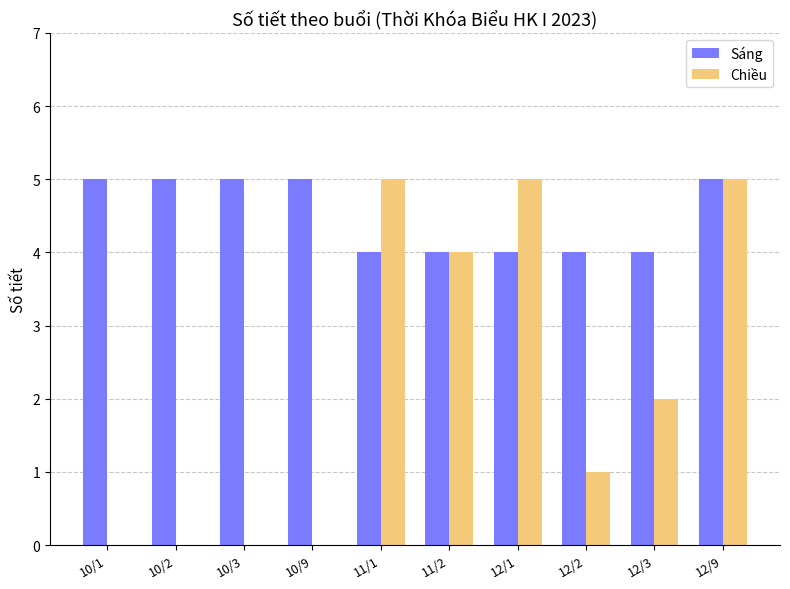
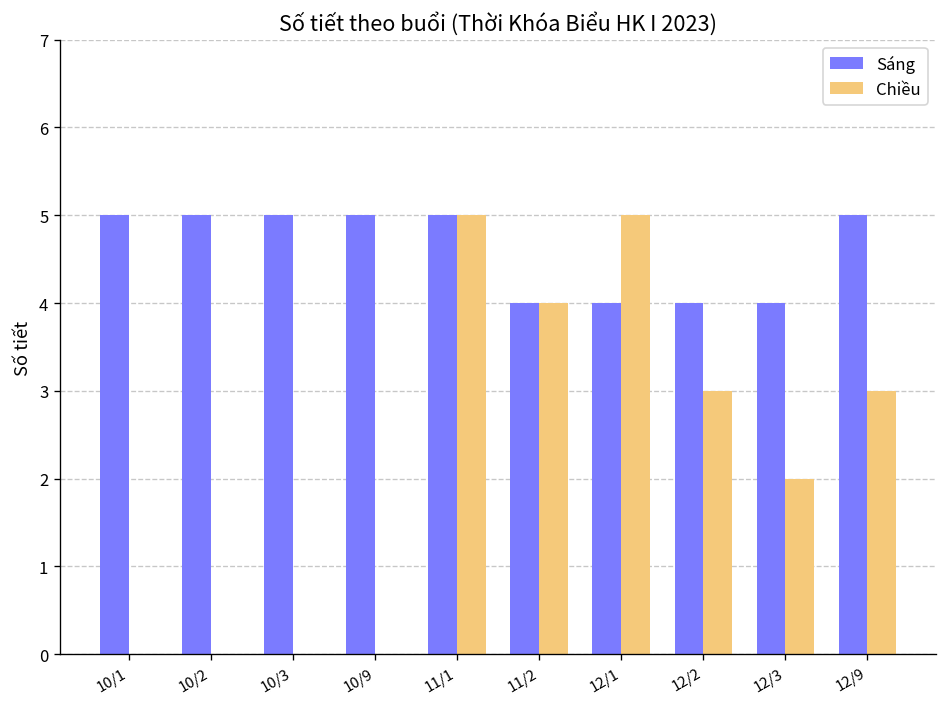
Sáng, 11/1: 4 -> 5
Chiều, 12/2: 1 -> 3
Chiều, 12/9: 5 -> 3
